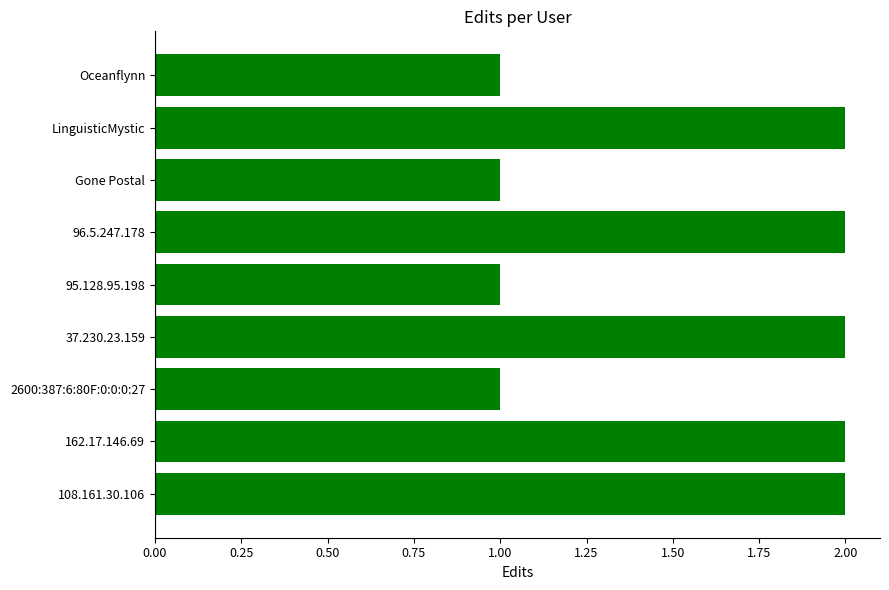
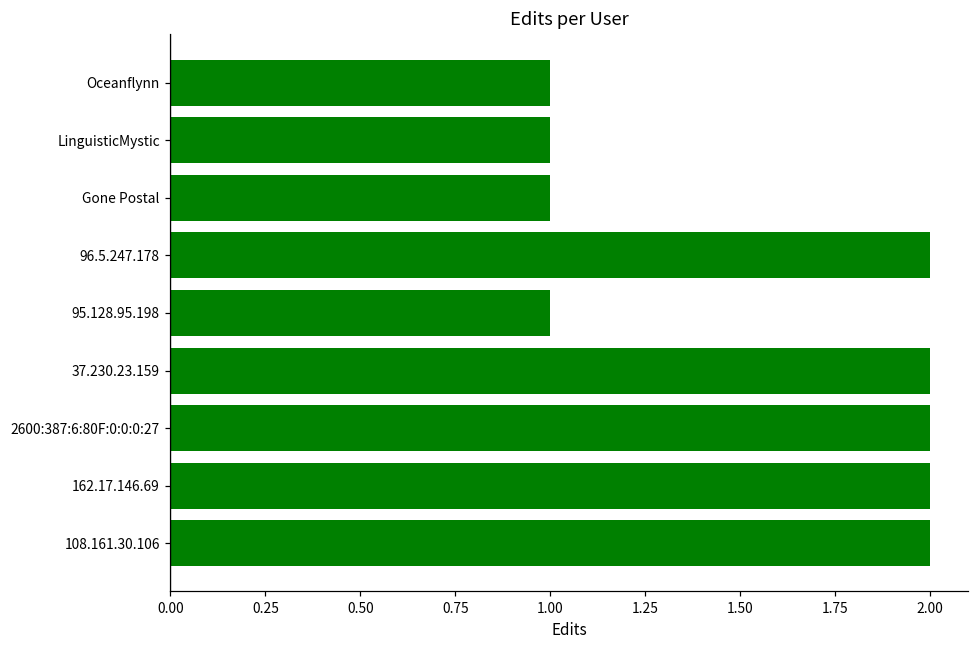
LinguisticMystic: 2 -> 1
2600:387:6:80F:0:0:0:27: 1 -> 2
